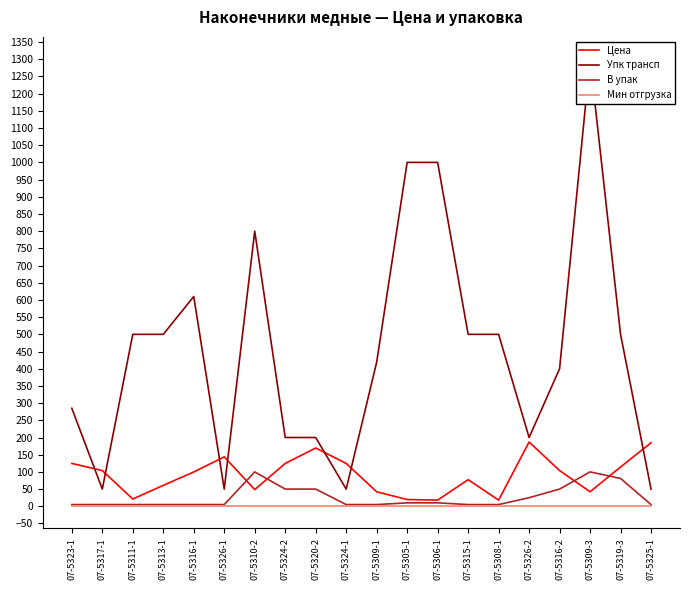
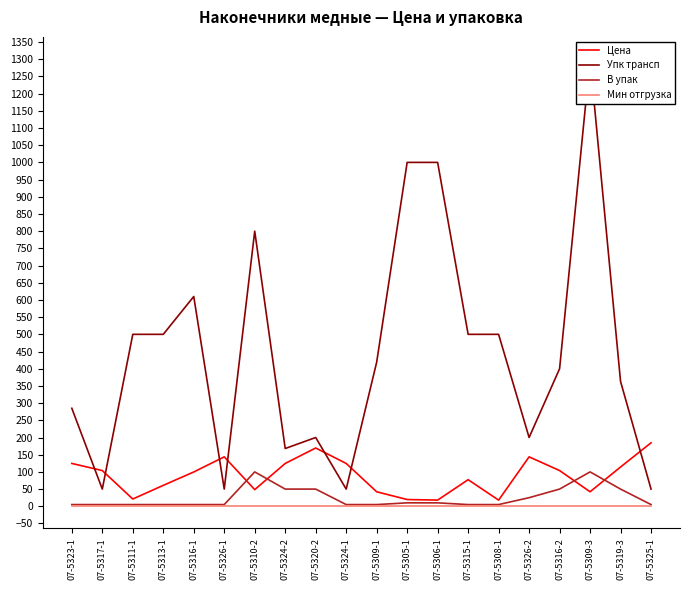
Упк трансп, 07-5324-2: 200 -> 170
Цена, 07-5326-2: 190 -> 140
Упк трансп, 07-5319-3: 500 -> 360
В упак, 07-5319-3: 80 -> 50
